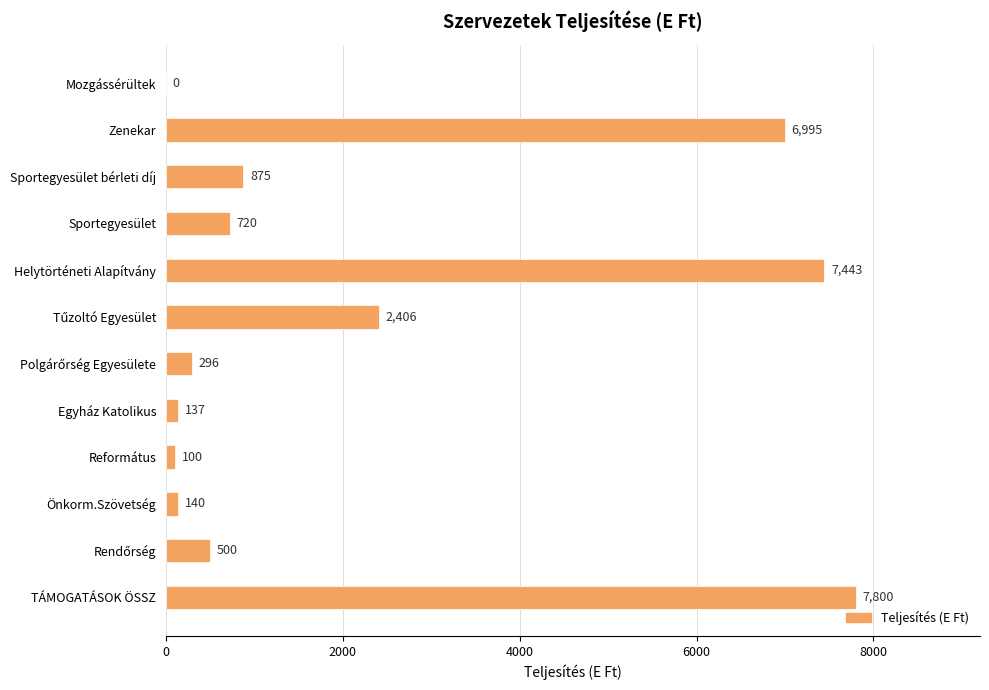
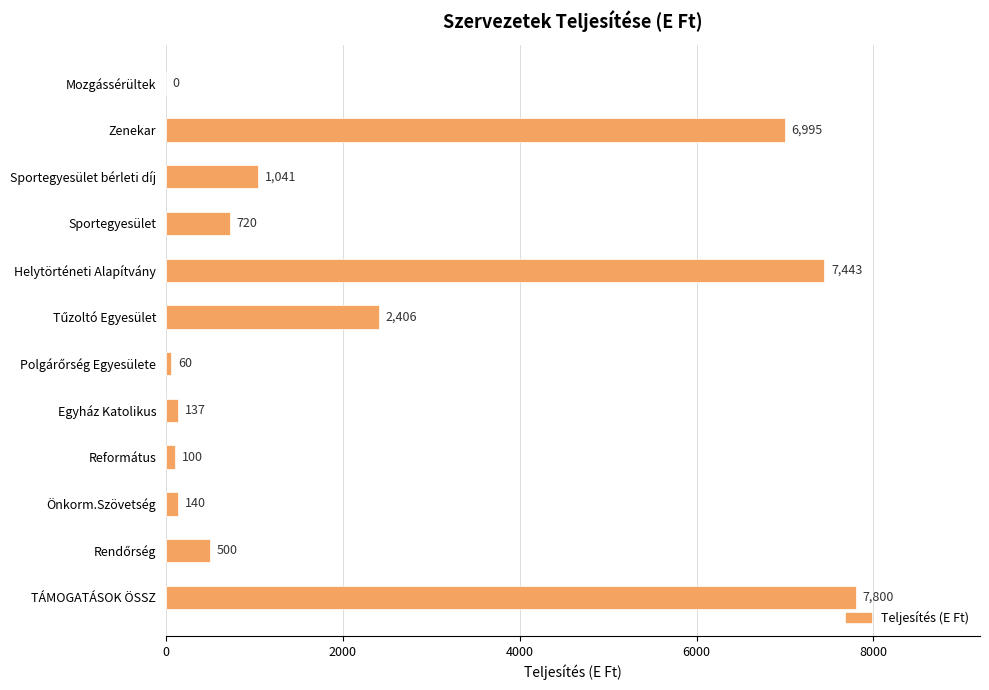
Sportegyesület bérleti díj: 875 -> 1,041
Polgárőrség Egyesülete: 296 -> 60
